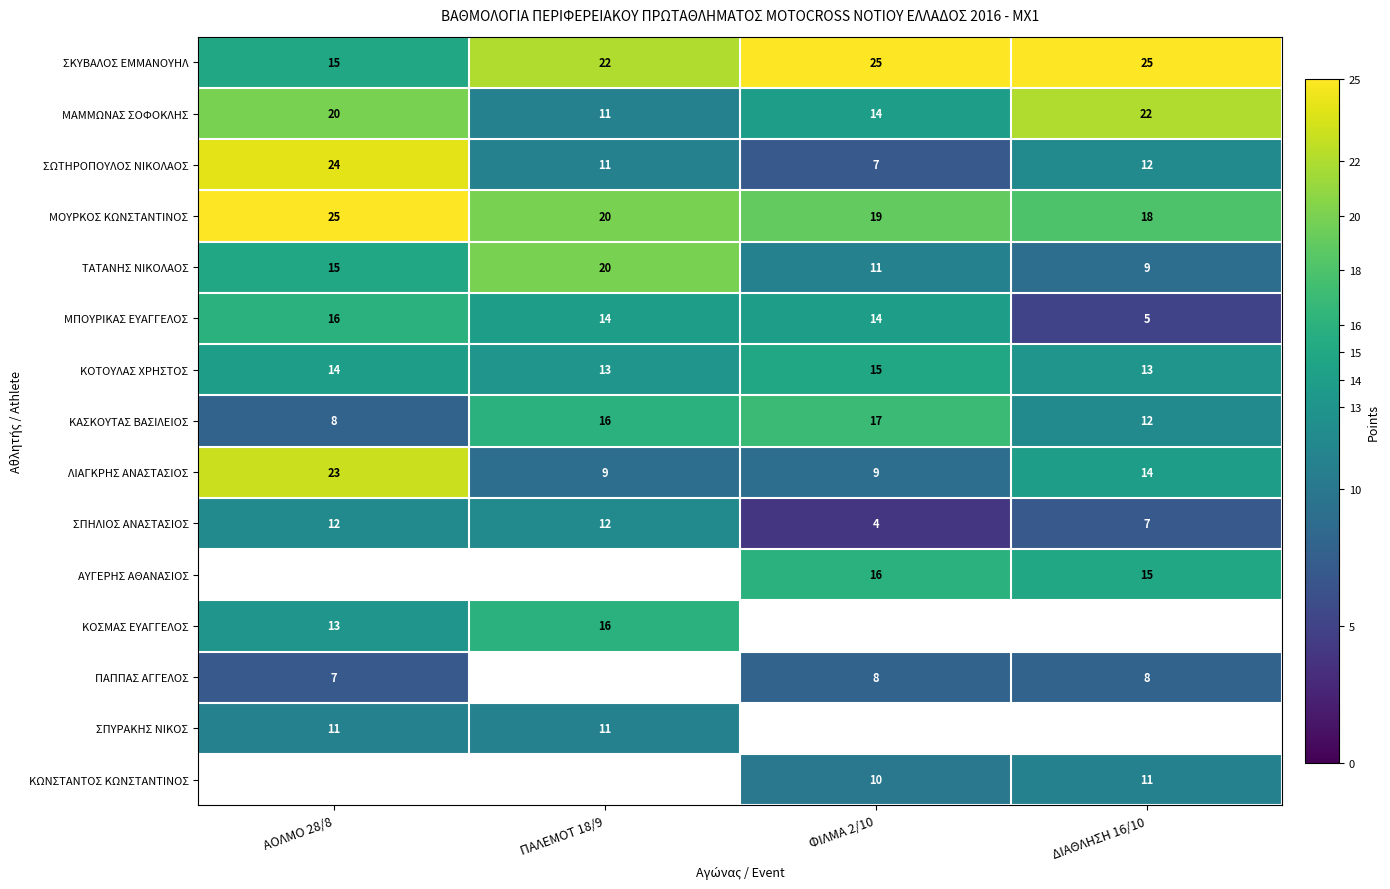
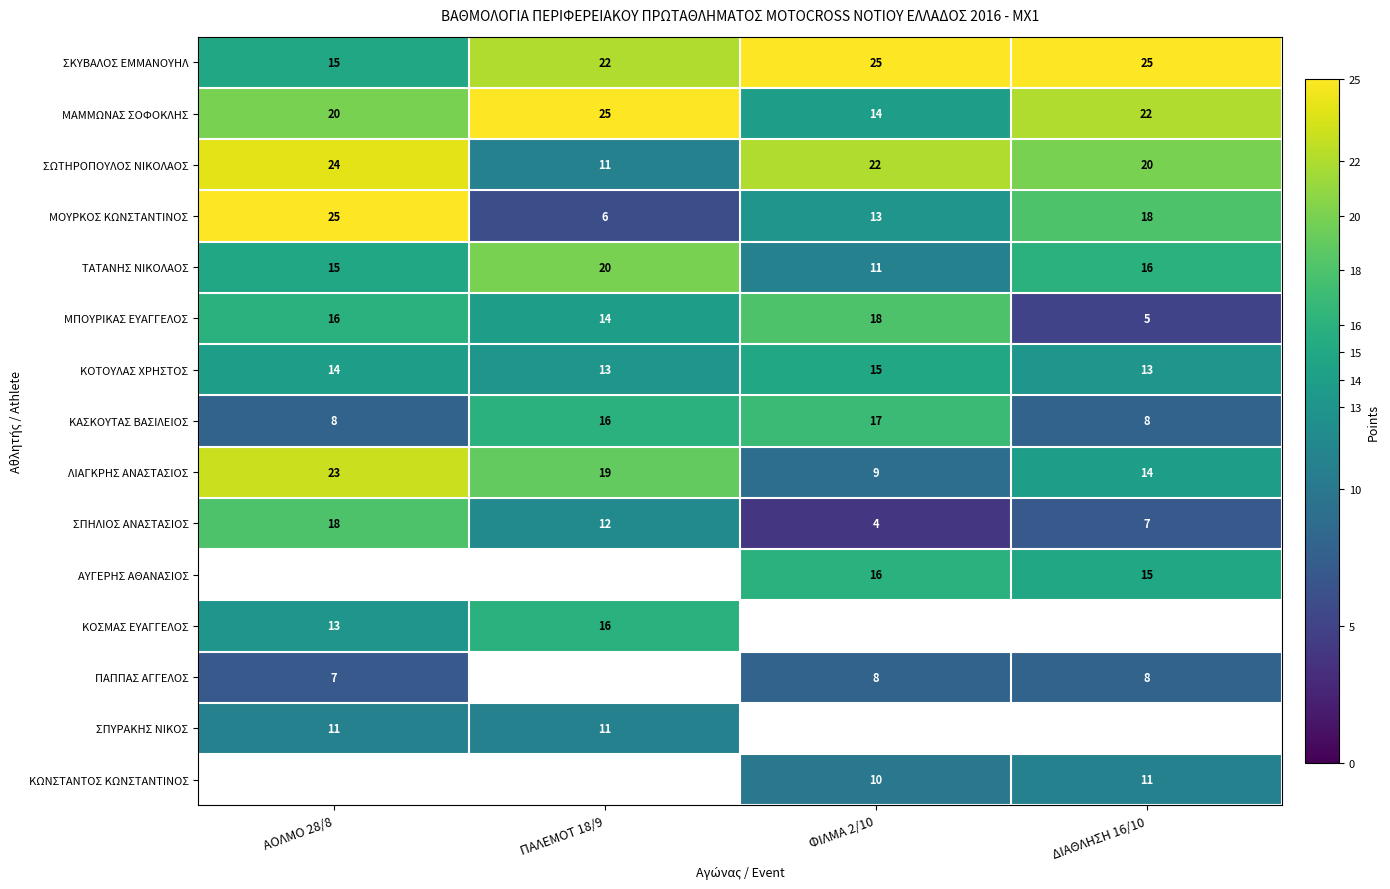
ΜΑΜΜΩΝΑΣ ΣΟΦΟΚΛΗΣ, ΠΑΛΕΜΟΤ 18/9: 11 -> 25
ΣΩΤΗΡΟΠΟΥΛΟΣ ΝΙΚΟΛΑΟΣ, ΦΙΛΜΑ 2/10: 7 -> 22
ΣΩΤΗΡΟΠΟΥΛΟΣ ΝΙΚΟΛΑΟΣ, ΔΙΑΘΛΗΣΗ 16/10: 12 -> 20
ΜΟΥΡΚΟΣ ΚΩΝΣΤΑΝΤΙΝΟΣ, ΠΑΛΕΜΟΤ 18/9: 20 -> 6
ΜΟΥΡΚΟΣ ΚΩΝΣΤΑΝΤΙΝΟΣ, ΦΙΛΜΑ 2/10: 19 -> 13
ΤΑΤΑΝΗΣ ΝΙΚΟΛΑΟΣ, ΔΙΑΘΛΗΣΗ 16/10: 9 -> 16
ΜΠΟΥΡΙΚΑΣ ΕΥΑΓΓΕΛΟΣ, ΦΙΛΜΑ 2/10: 14 -> 18
ΚΑΣΚΟΥΤΑΣ ΒΑΣΙΛΕΙΟΣ, ΔΙΑΘΛΗΣΗ 16/10: 12 -> 8
ΛΙΑΓΚΡΗΣ ΑΝΑΣΤΑΣΙΟΣ, ΠΑΛΕΜΟΤ 18/9: 9 -> 19
ΣΠΗΛΙΟΣ ΑΝΑΣΤΑΣΙΟΣ, ΑΟΛΜΟ 28/8: 12 -> 18
